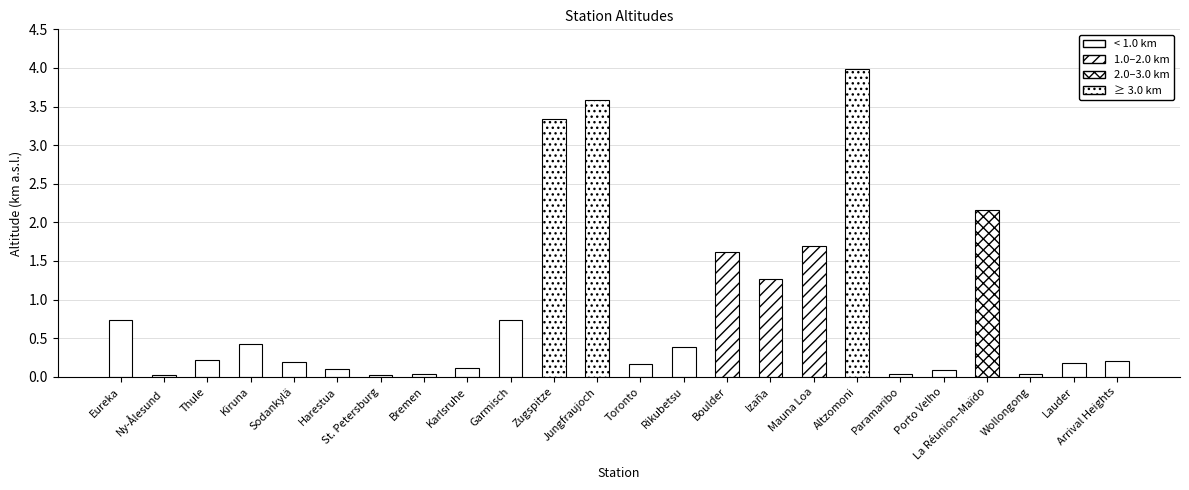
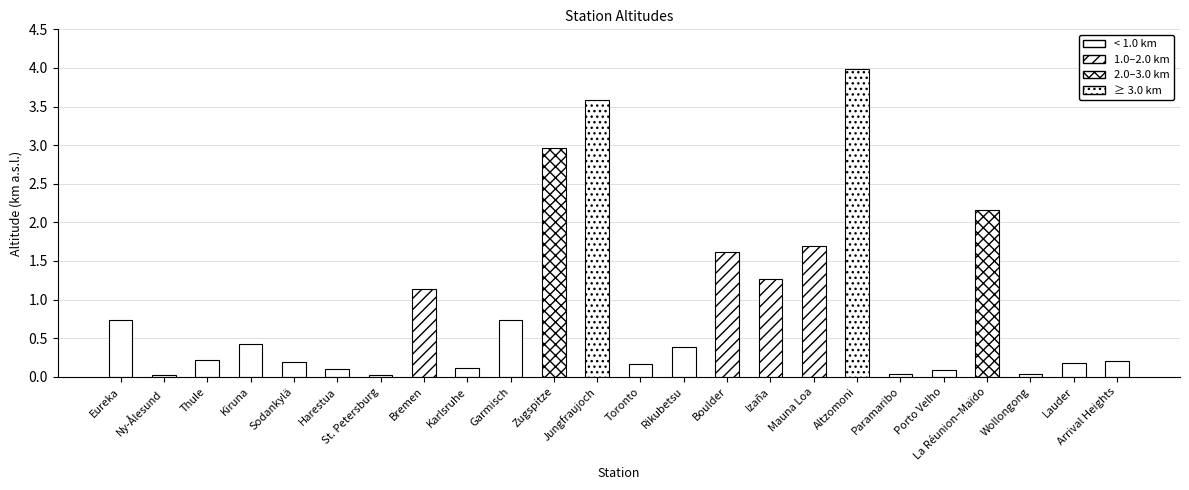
Bremen: 0.0 -> 1.1
Zugspitze: 3.3 -> 3.0
